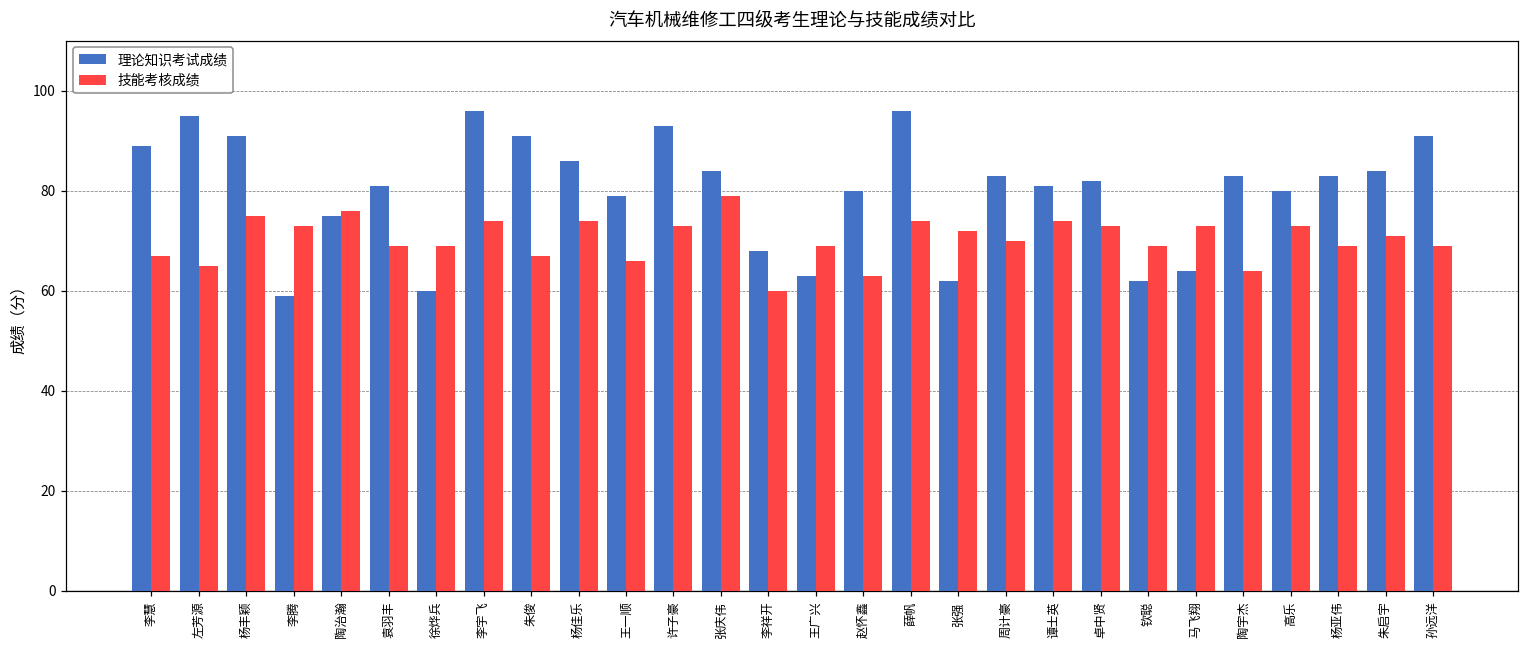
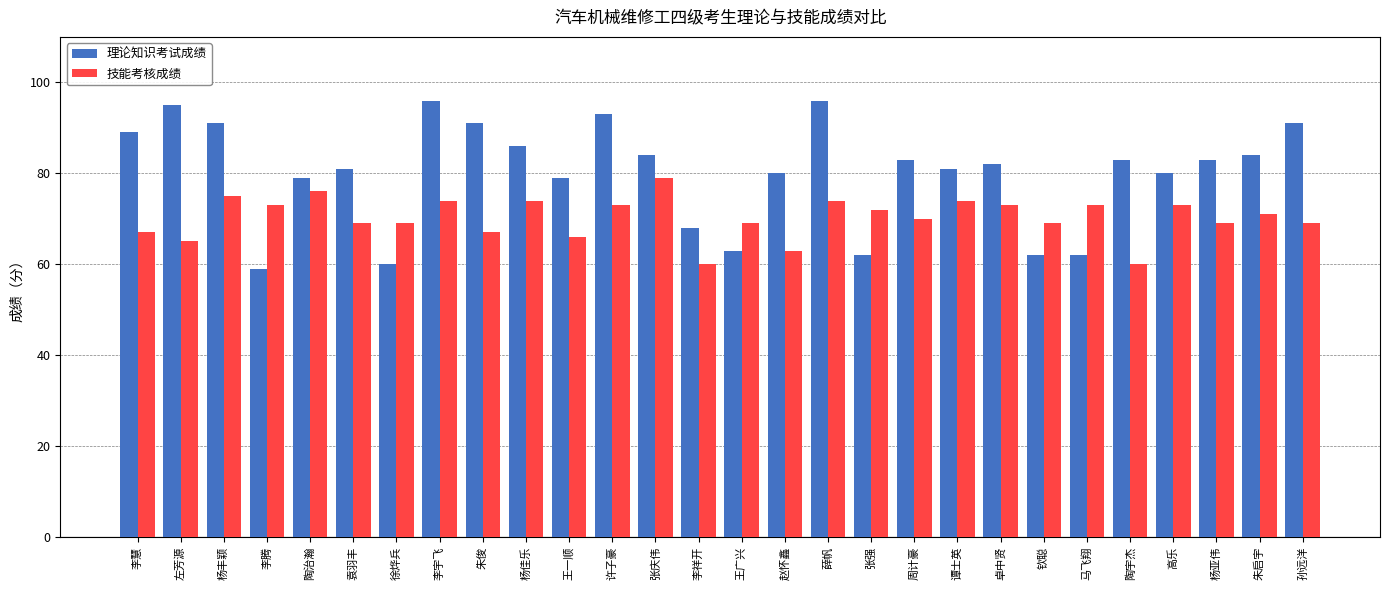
理论知识考试成绩, 陶治瀚: 75 -> 79
理论知识考试成绩, 马飞翔: 64 -> 62
技能考核成绩, 陶宇杰: 64 -> 60
